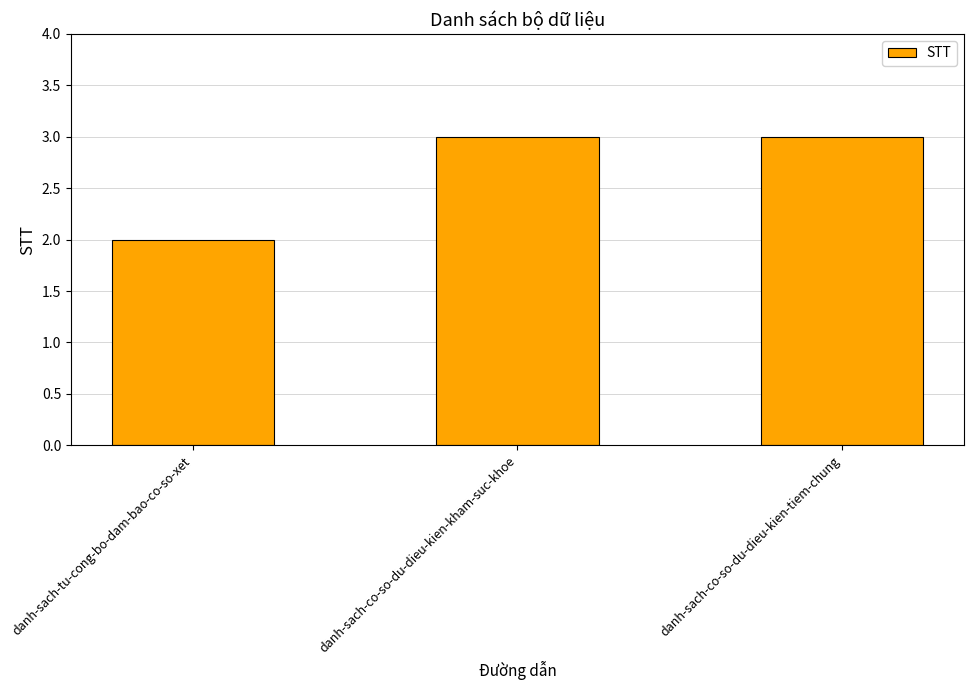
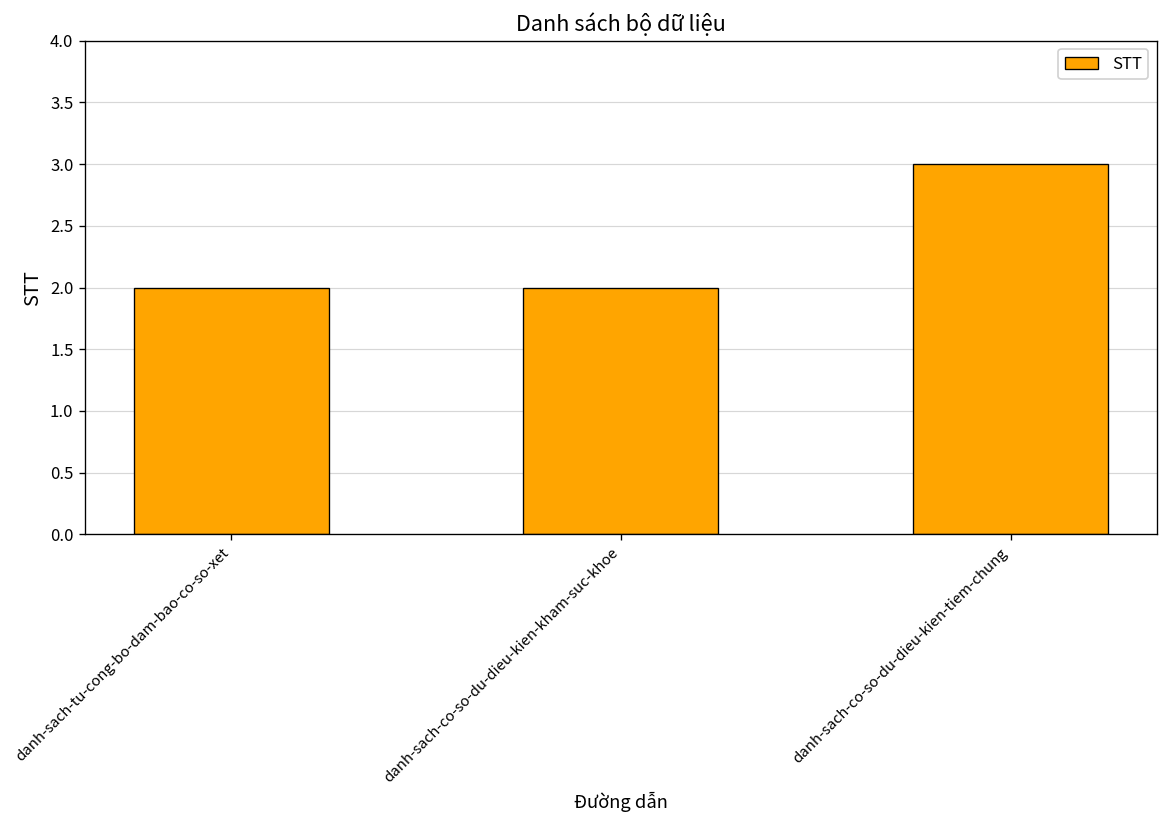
danh-sach-co-so-du-dieu-kien-kham-suc-khoe: 3 -> 2
